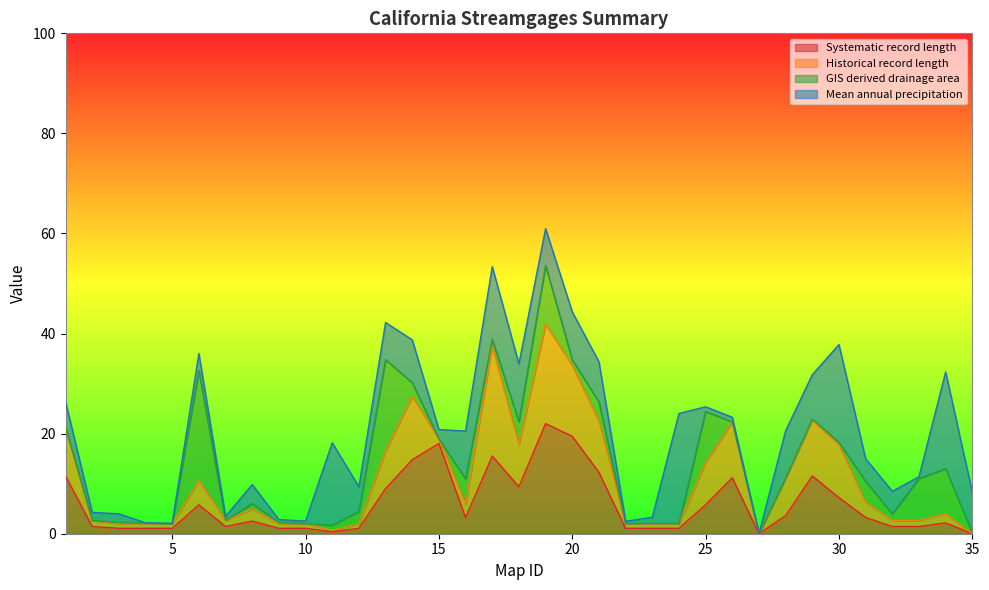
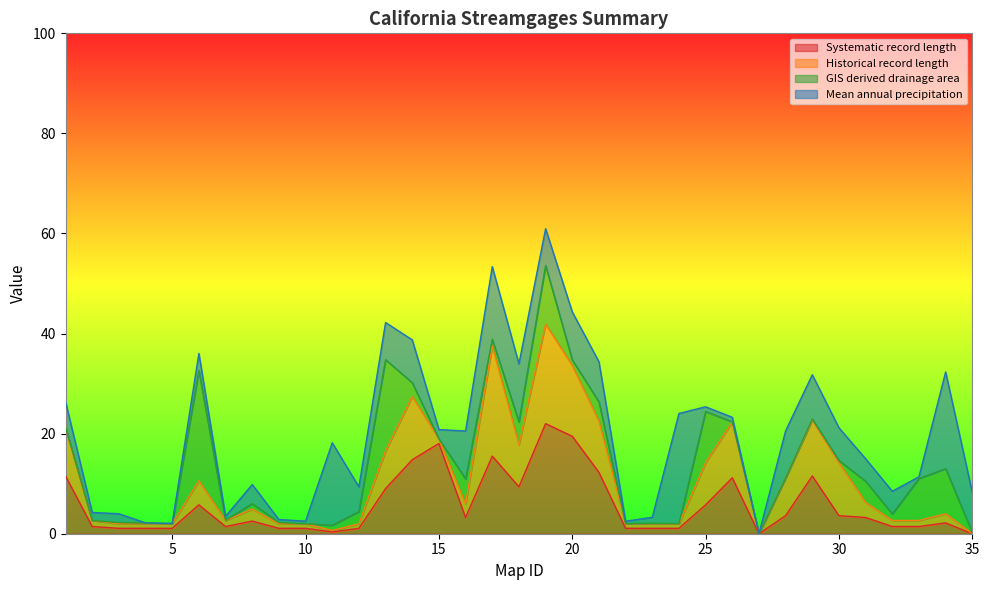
Systematic record length, 30: 7 -> 4
Mean annual precipitation, 30: 20 -> 7
